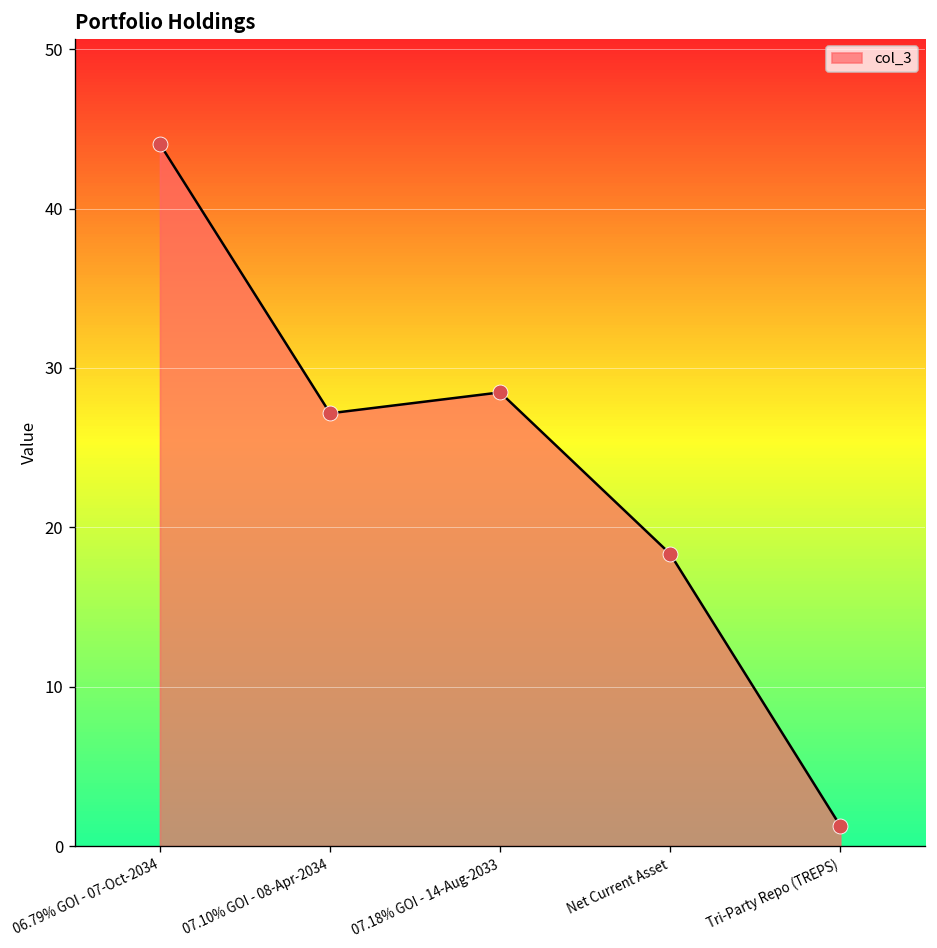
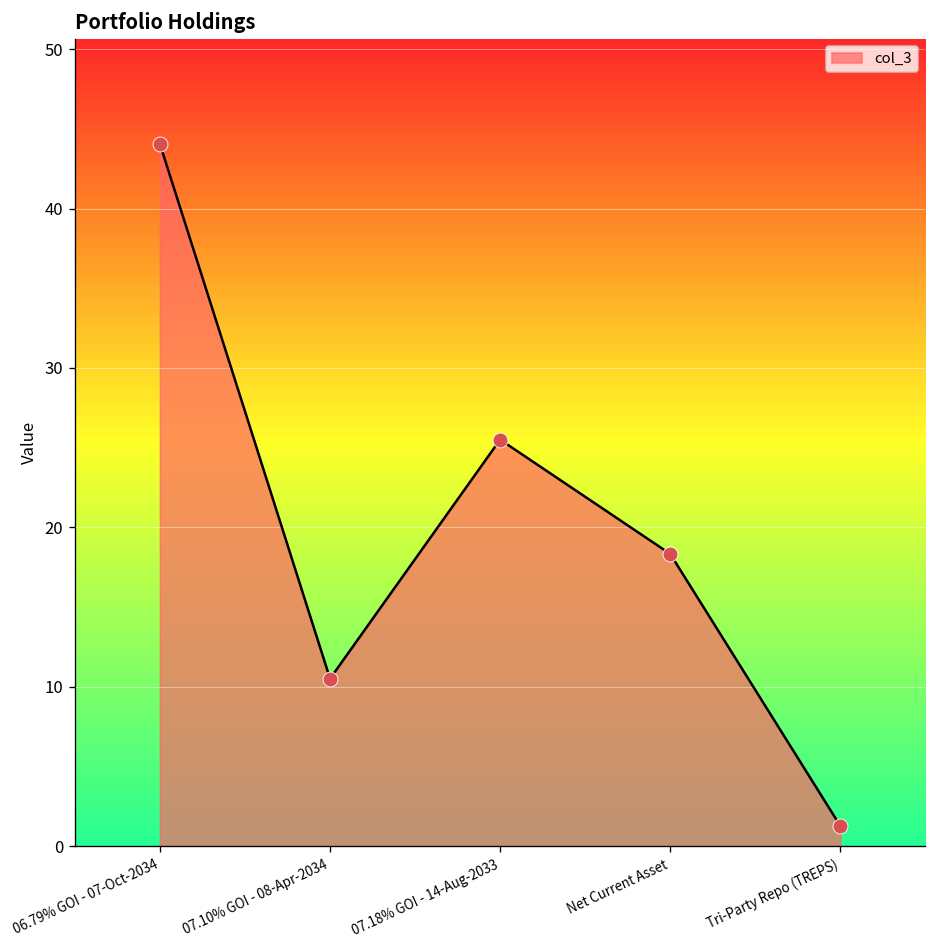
07.10% GOI - 08-Apr-2034: 27.2 -> 10.5
07.18% GOI - 14-Aug-2033: 28.5 -> 25.5
